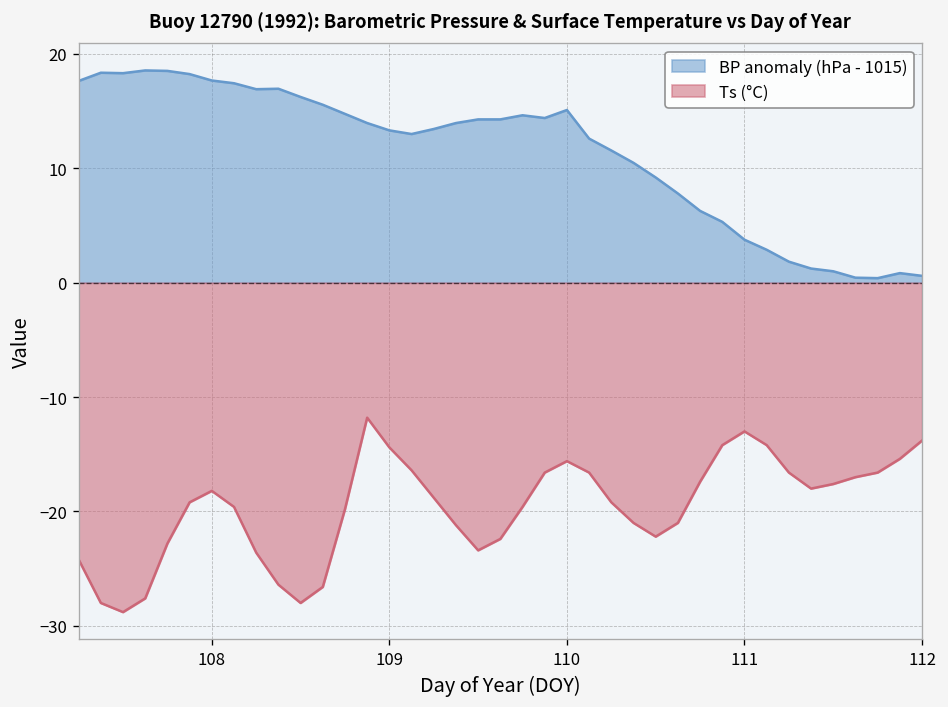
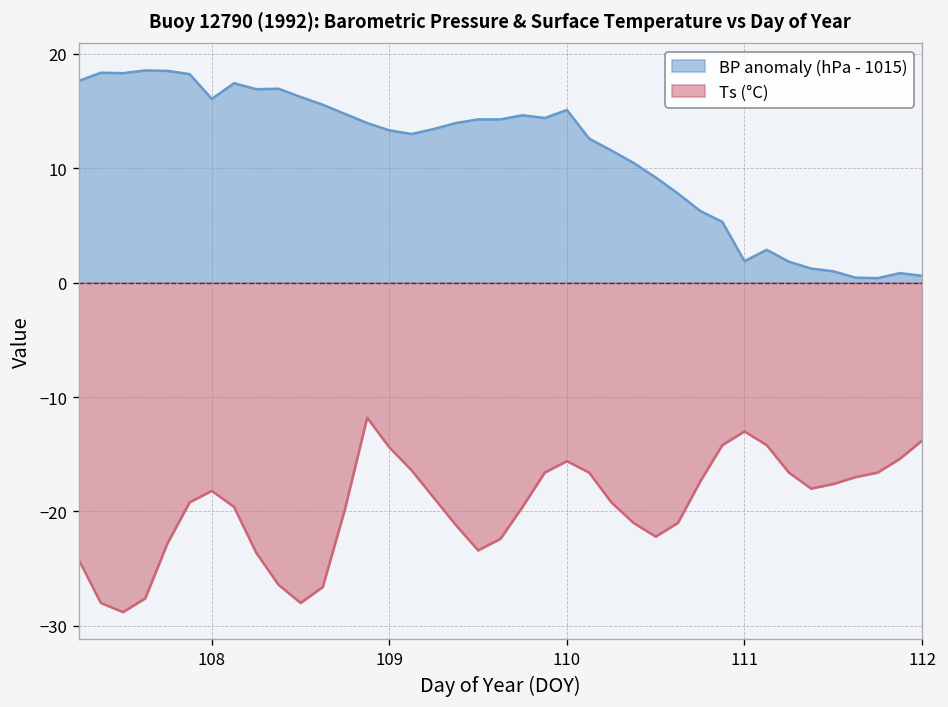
BP anomaly (hPa - 1015), 108: 18 -> 16
BP anomaly (hPa - 1015), 111: 4 -> 2
